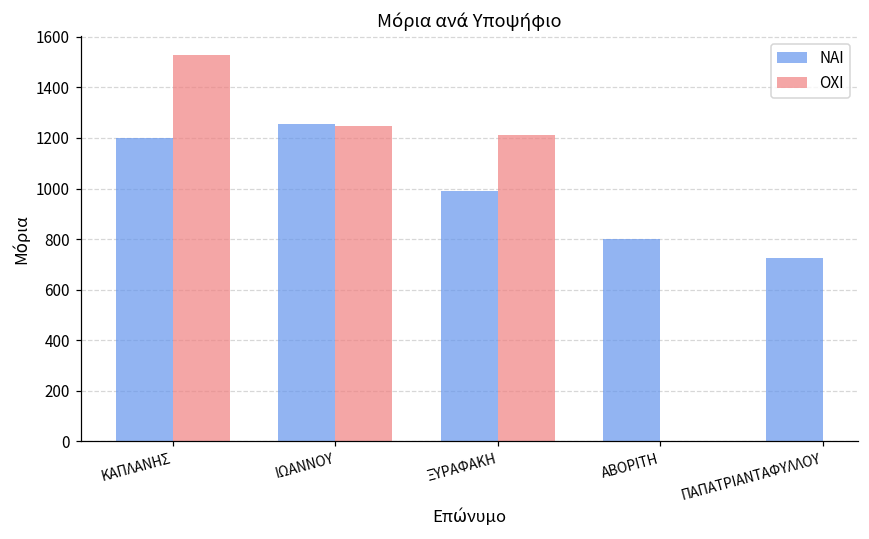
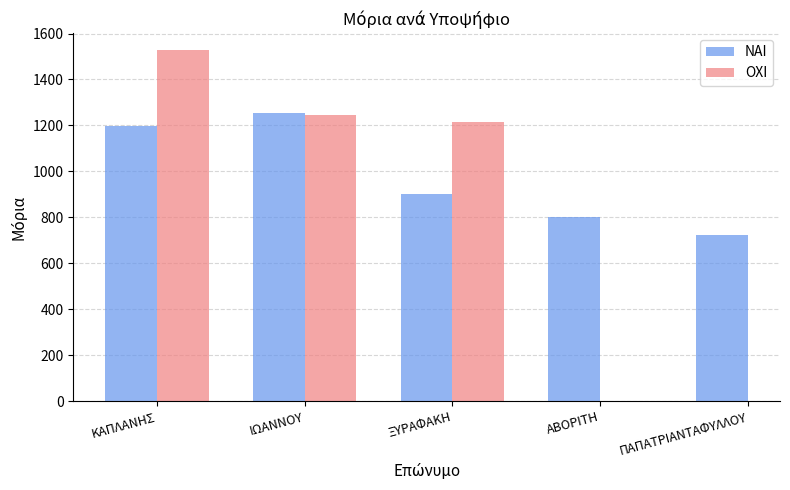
ΝΑΙ, ΞΥΡΑΦΑΚΗ: 990 -> 900
